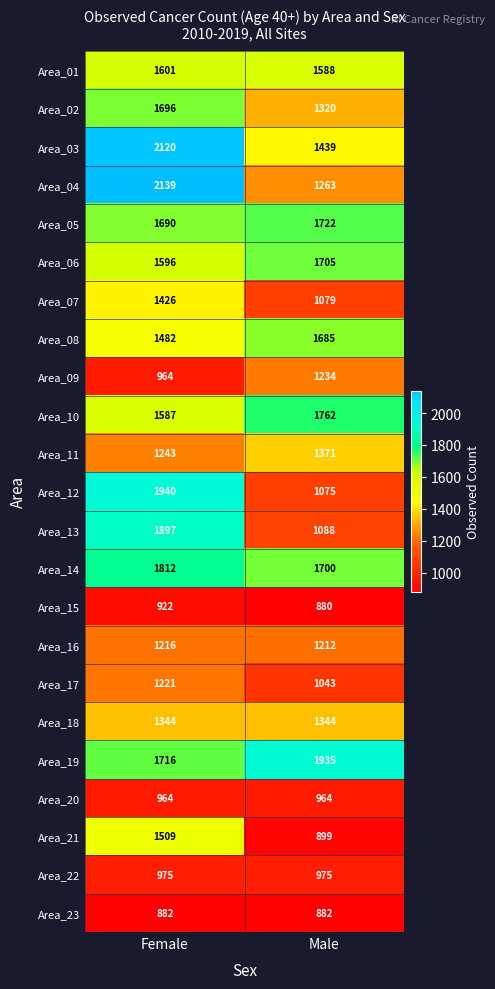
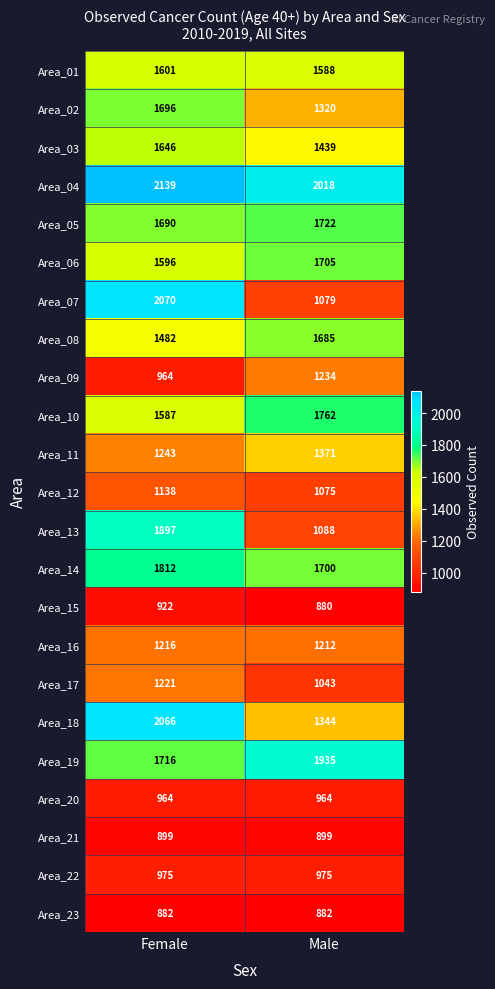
Area_03, Female: 2120 -> 1646
Area_04, Male: 1263 -> 2018
Area_07, Female: 1426 -> 2070
Area_12, Female: 1940 -> 1138
Area_18, Female: 1344 -> 2066
Area_21, Female: 1509 -> 899
